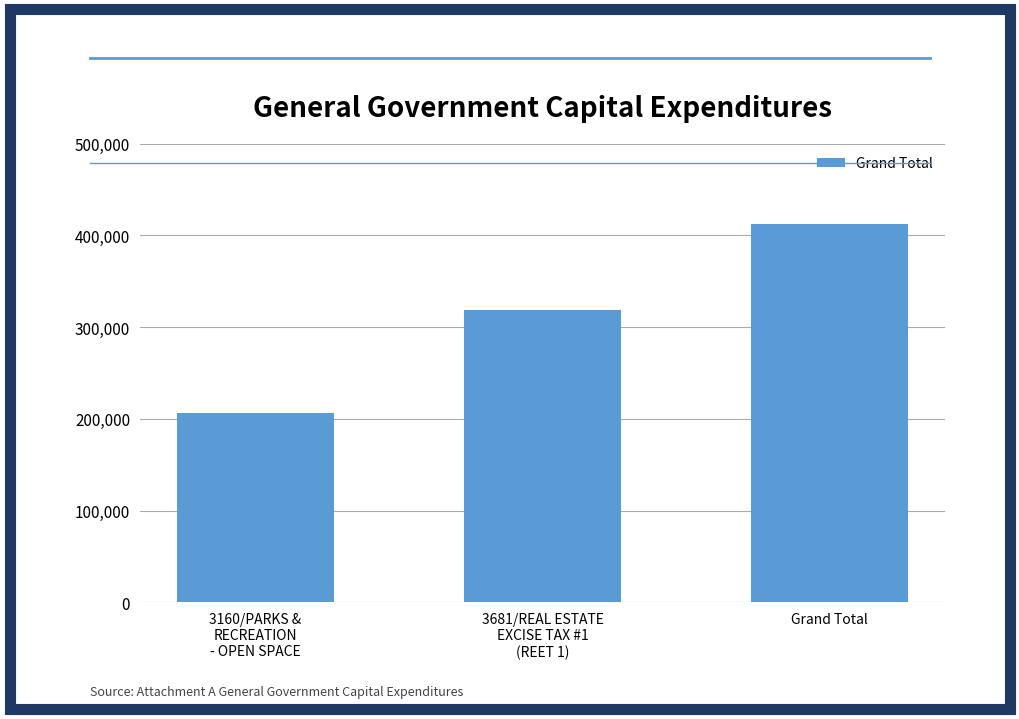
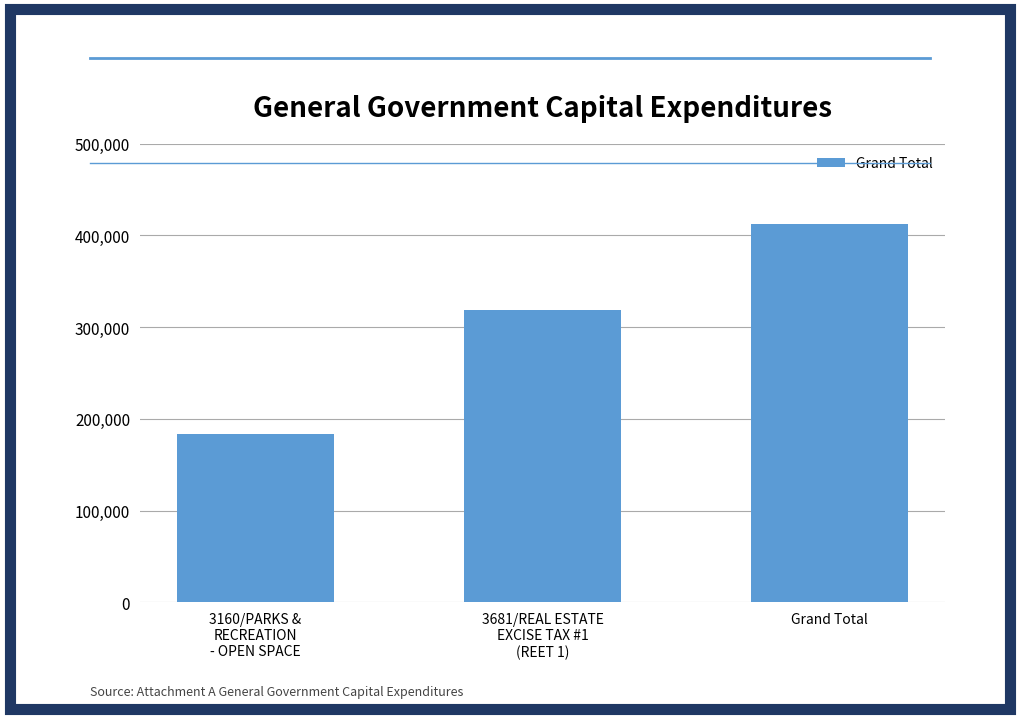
3160/PARKS & RECREATION - OPEN SPACE: 210,000 -> 180,000
